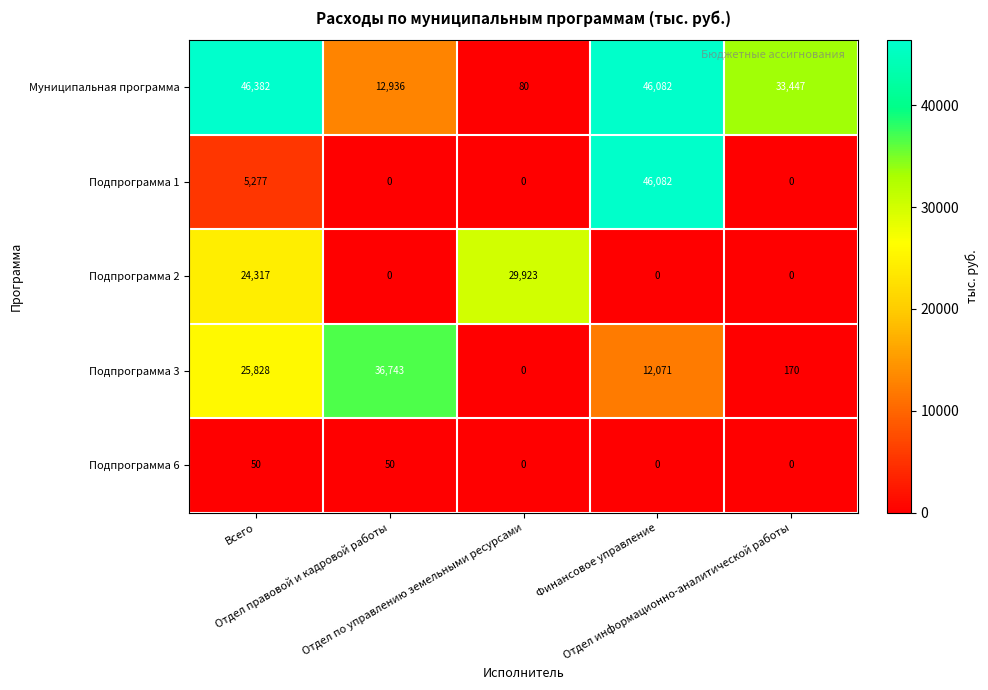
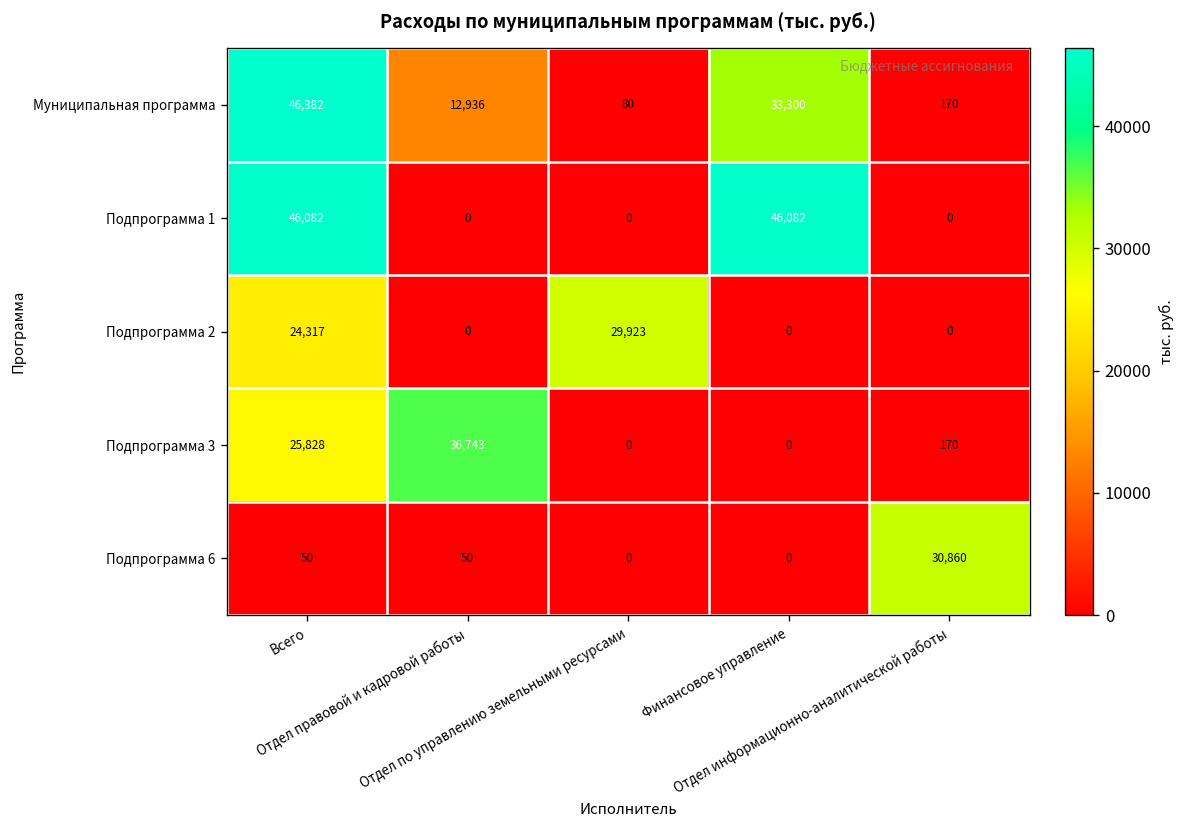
Муниципальная программа, Финансовое управление: 46,082 -> 33,300
Муниципальная программа, Отдел информационно-аналитической работы: 33,447 -> 170
Подпрограмма 1, Всего: 5,277 -> 46,082
Подпрограмма 3, Финансовое управление: 12,071 -> 0
Подпрограмма 6, Отдел информационно-аналитической работы: 0 -> 30,860
